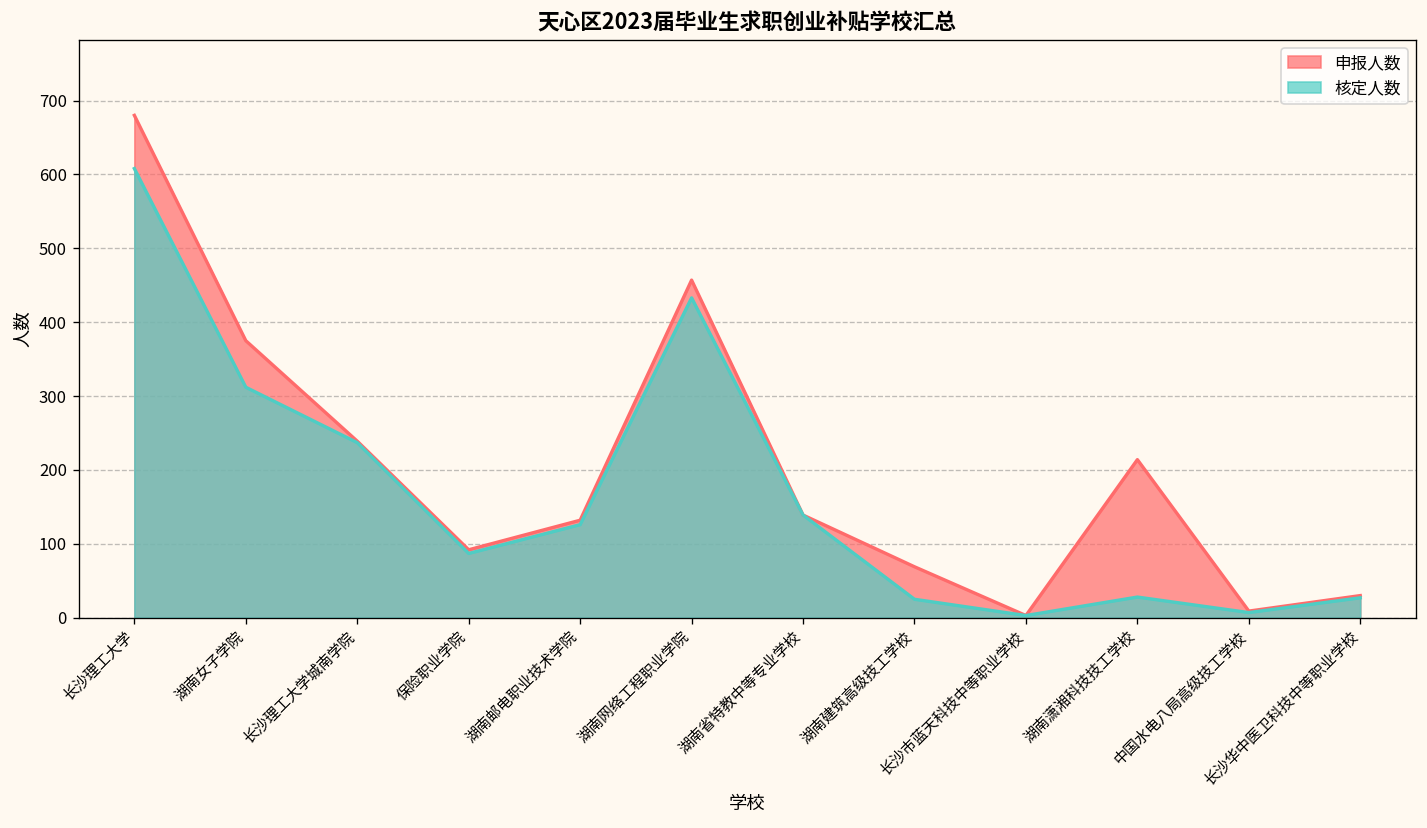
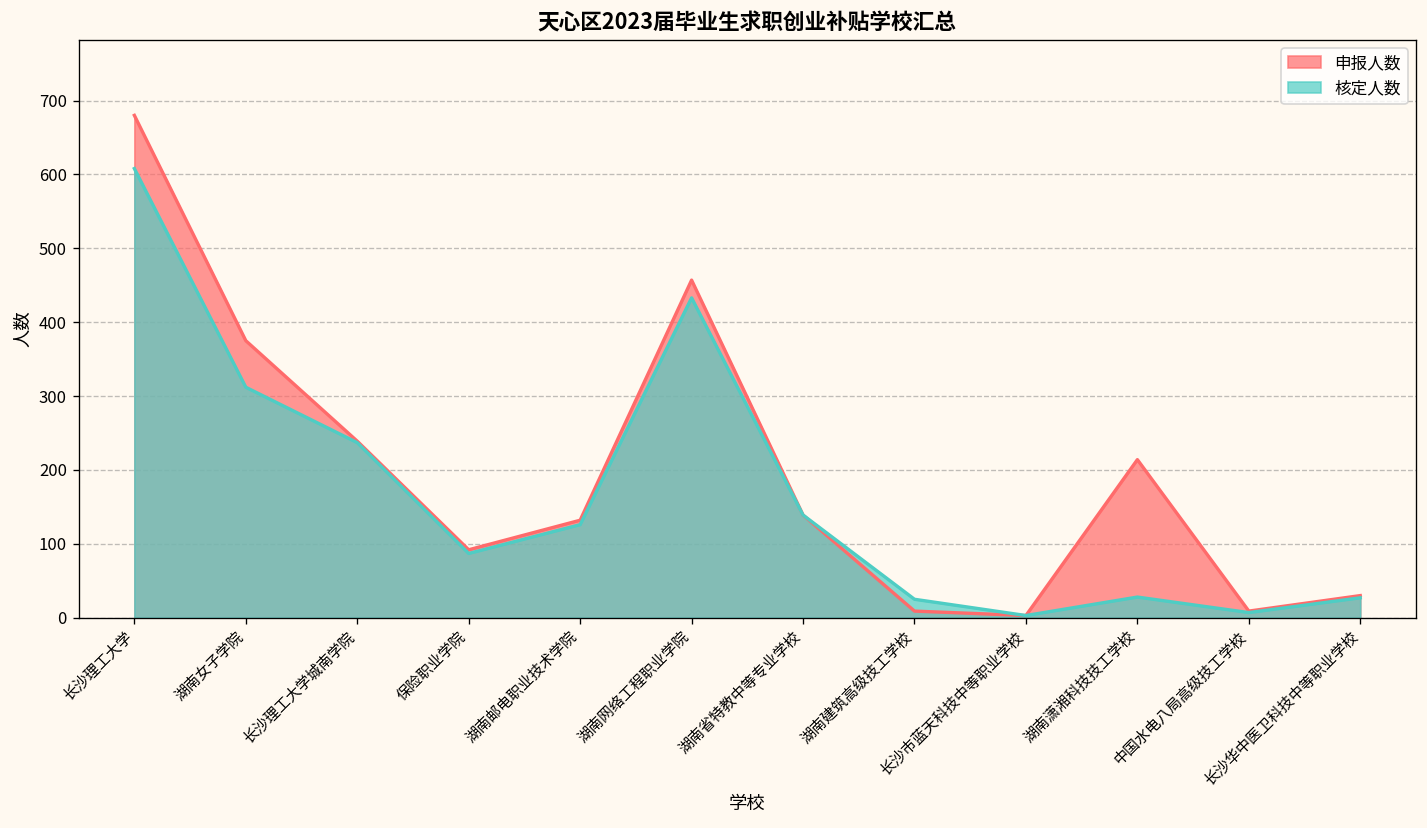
申报人数, 湖南建筑高级技工学校: 70 -> 10
